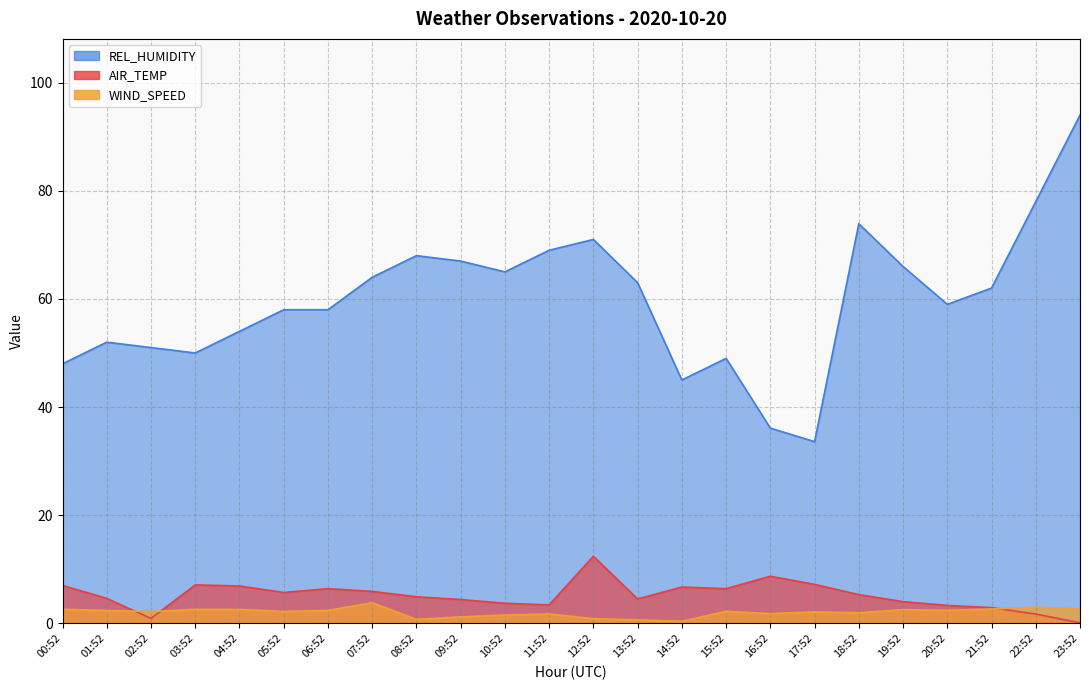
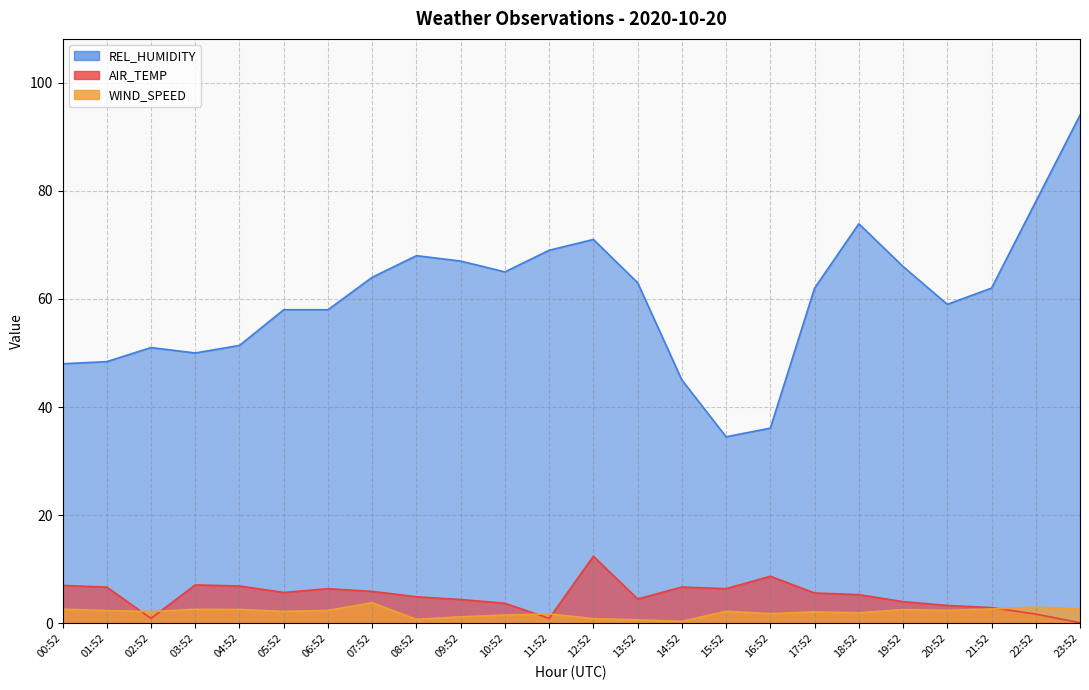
REL_HUMIDITY, 01:52: 52 -> 48
AIR_TEMP, 01:52: 5 -> 7
REL_HUMIDITY, 04:52: 54 -> 51
AIR_TEMP, 11:52: 3 -> 1
REL_HUMIDITY, 15:52: 49 -> 35
REL_HUMIDITY, 17:52: 34 -> 62
AIR_TEMP, 17:52: 7 -> 6
